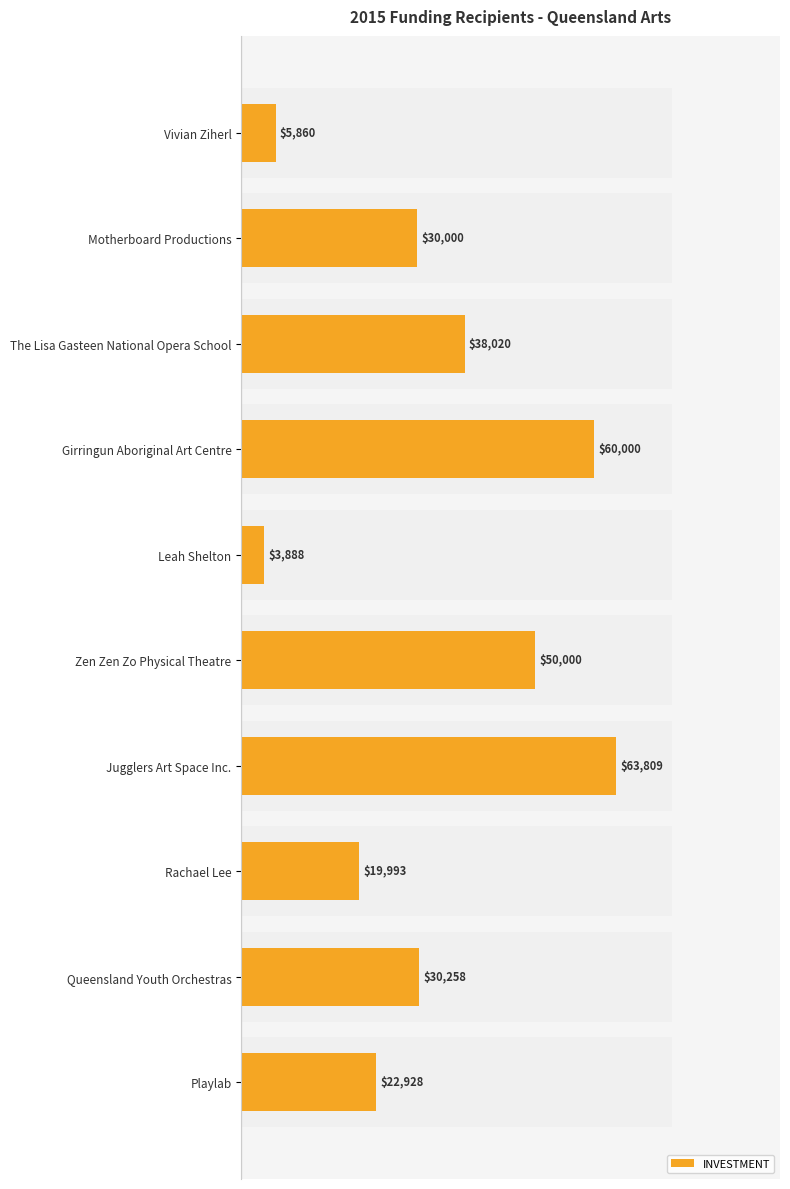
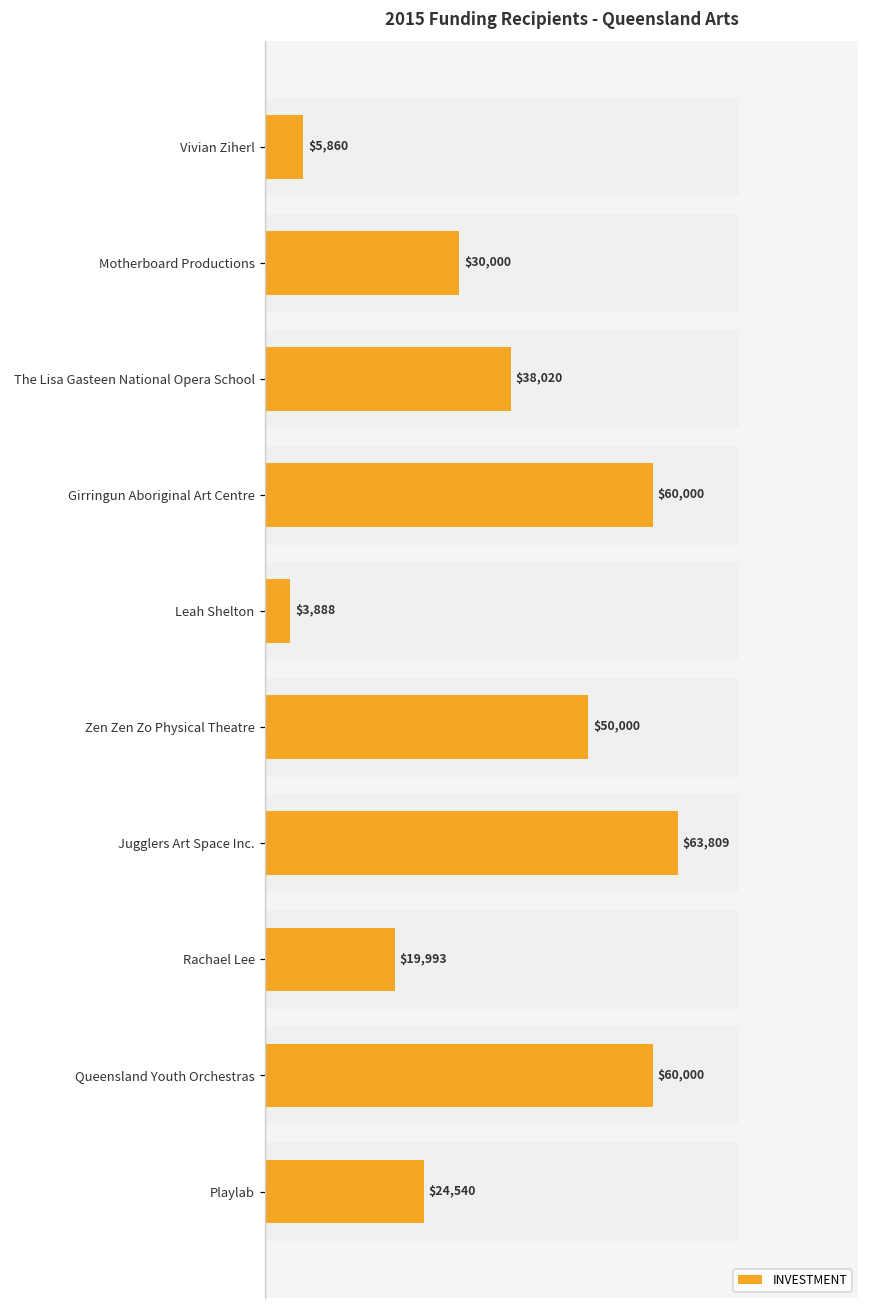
INVESTMENT, Queensland Youth Orchestras: $30,258 -> $60,000
INVESTMENT, Playlab: $22,928 -> $24,540
